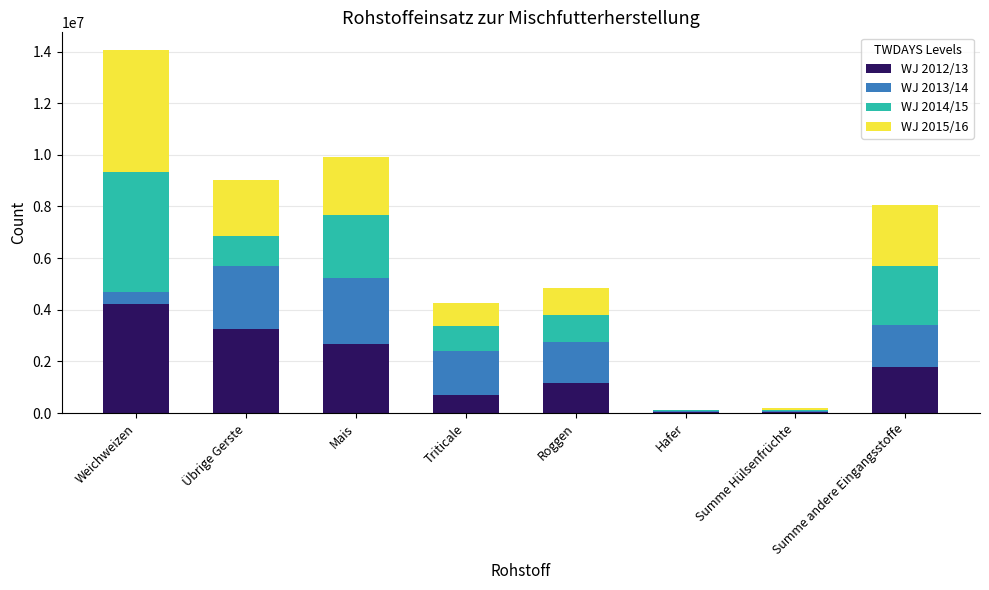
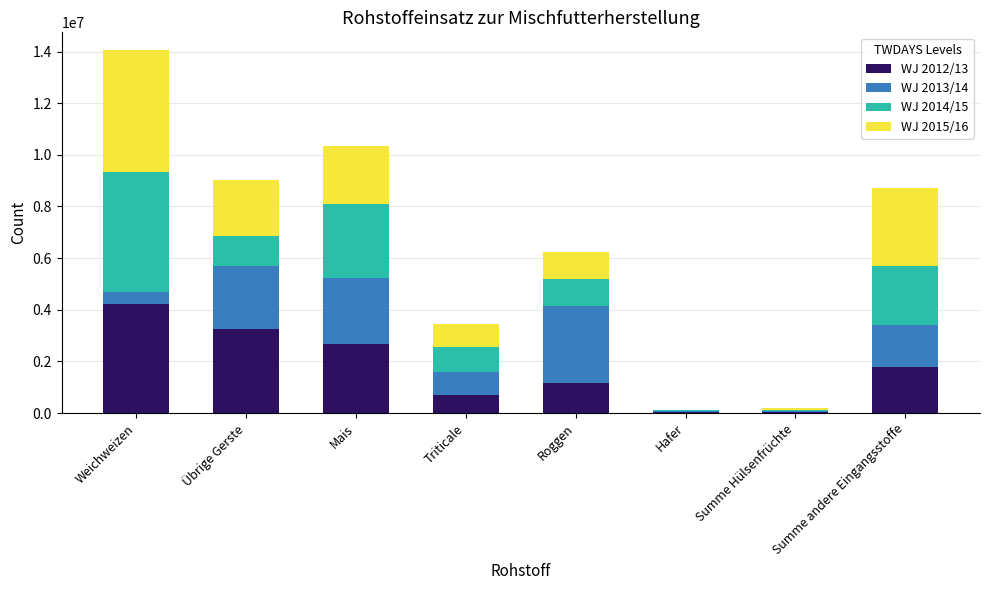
WJ 2014/15, Mais: 2400000 -> 2900000
WJ 2013/14, Triticale: 1700000 -> 900000
WJ 2013/14, Roggen: 1600000 -> 3000000
WJ 2015/16, Summe andere Eingangsstoffe: 2300000 -> 3000000
